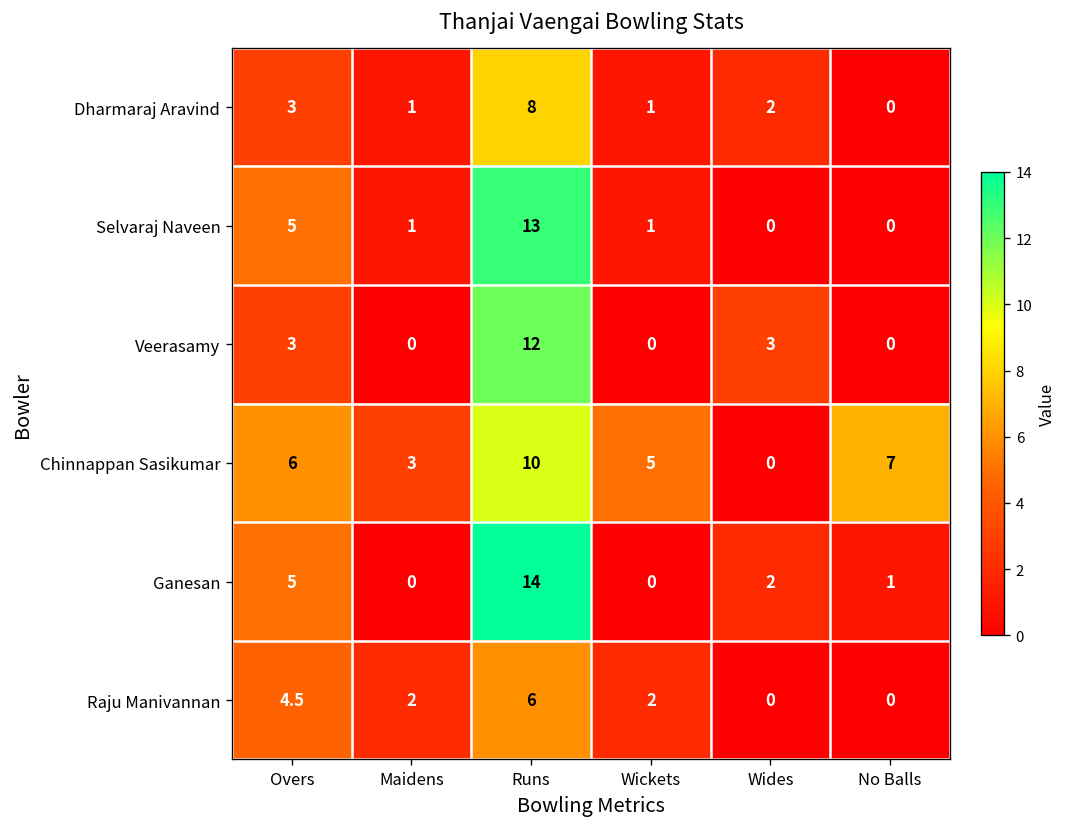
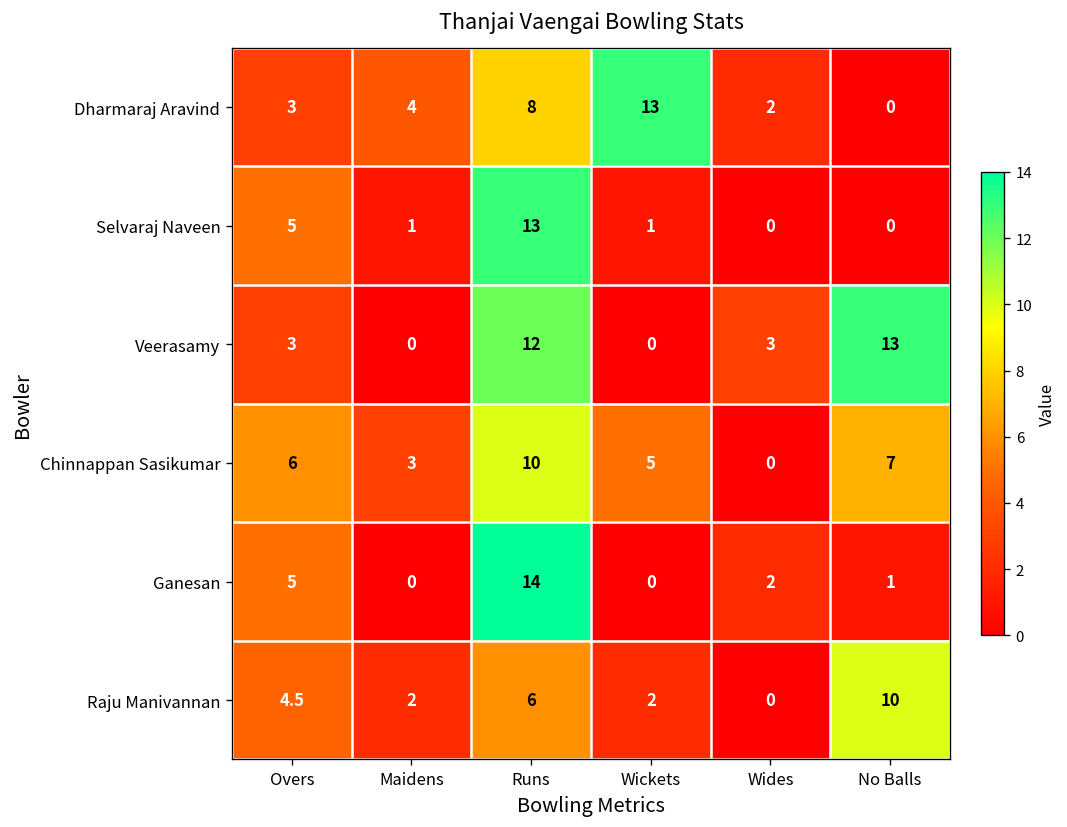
Dharmaraj Aravind, Maidens: 1 -> 4
Dharmaraj Aravind, Wickets: 1 -> 13
Veerasamy, No Balls: 0 -> 13
Raju Manivannan, No Balls: 0 -> 10
